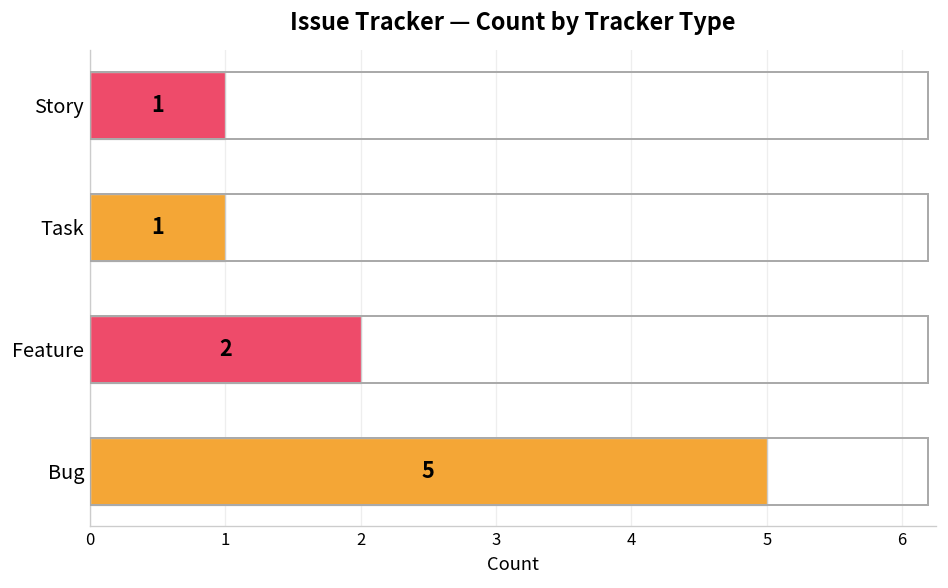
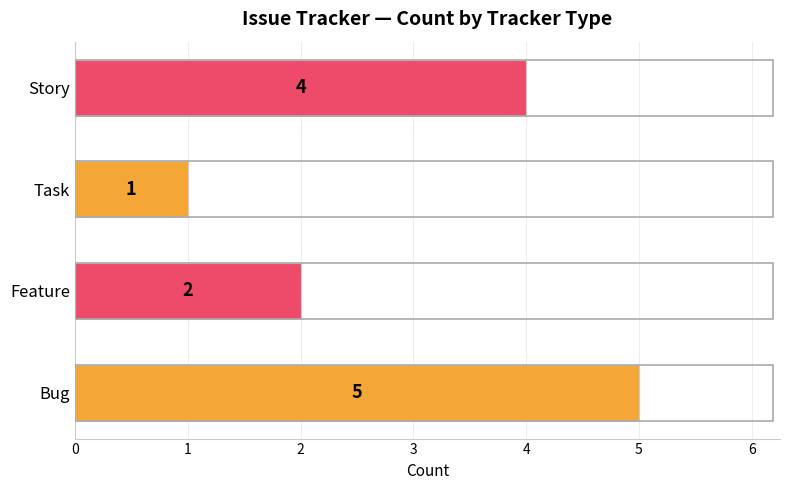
Story: 1 -> 4
